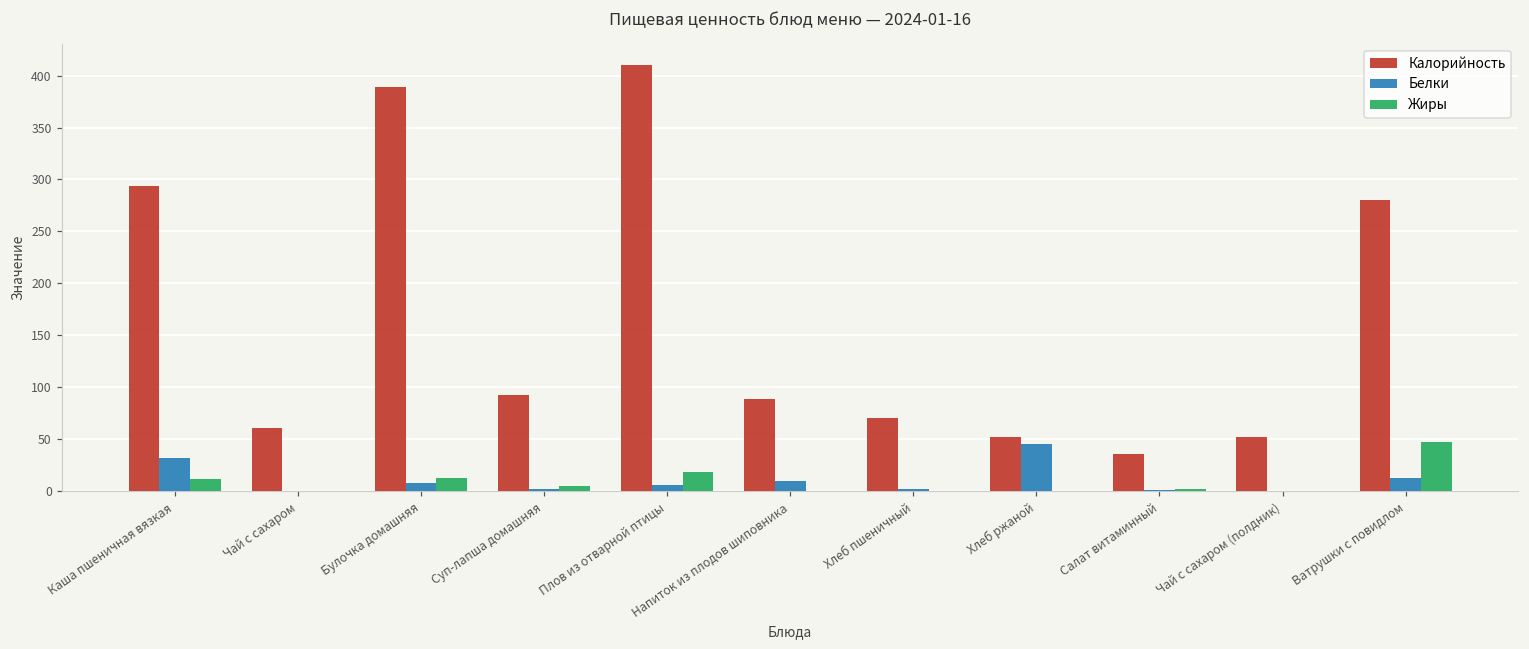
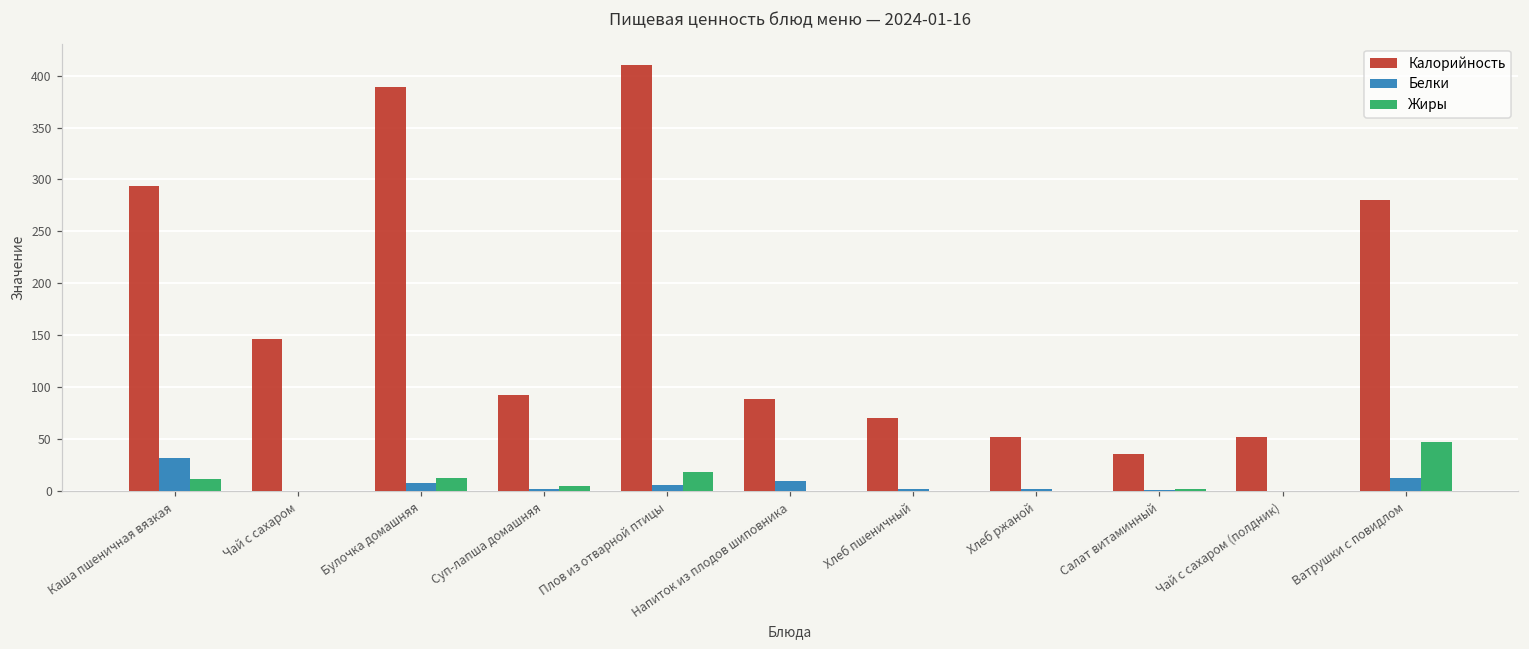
Калорийность, Чай с сахаром: 60 -> 150
Белки, Хлеб ржаной: 50 -> 0
